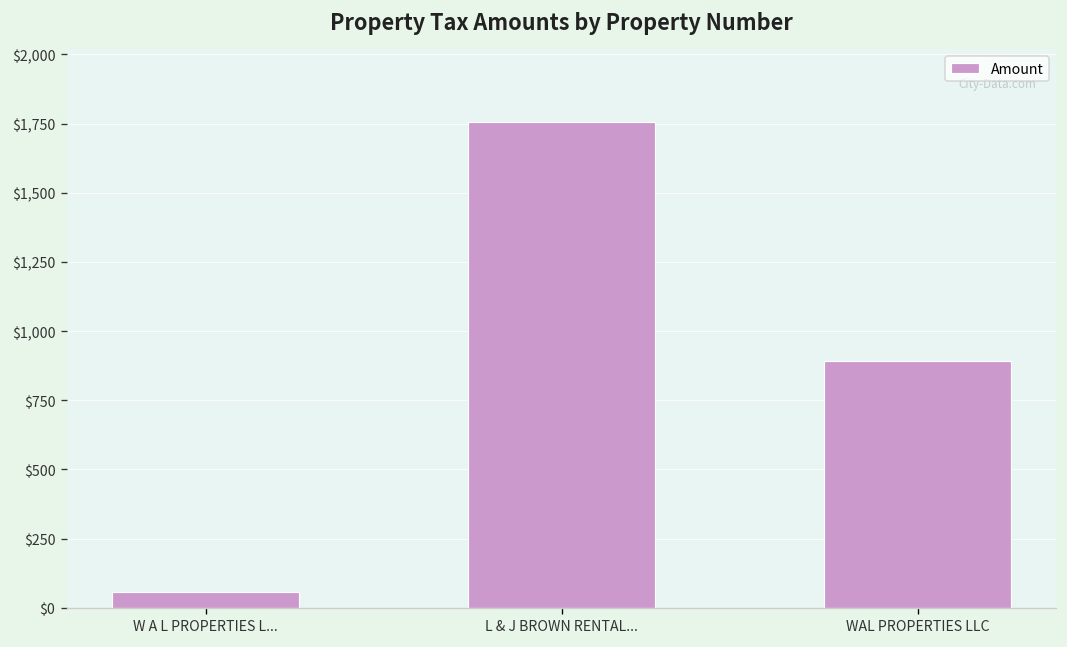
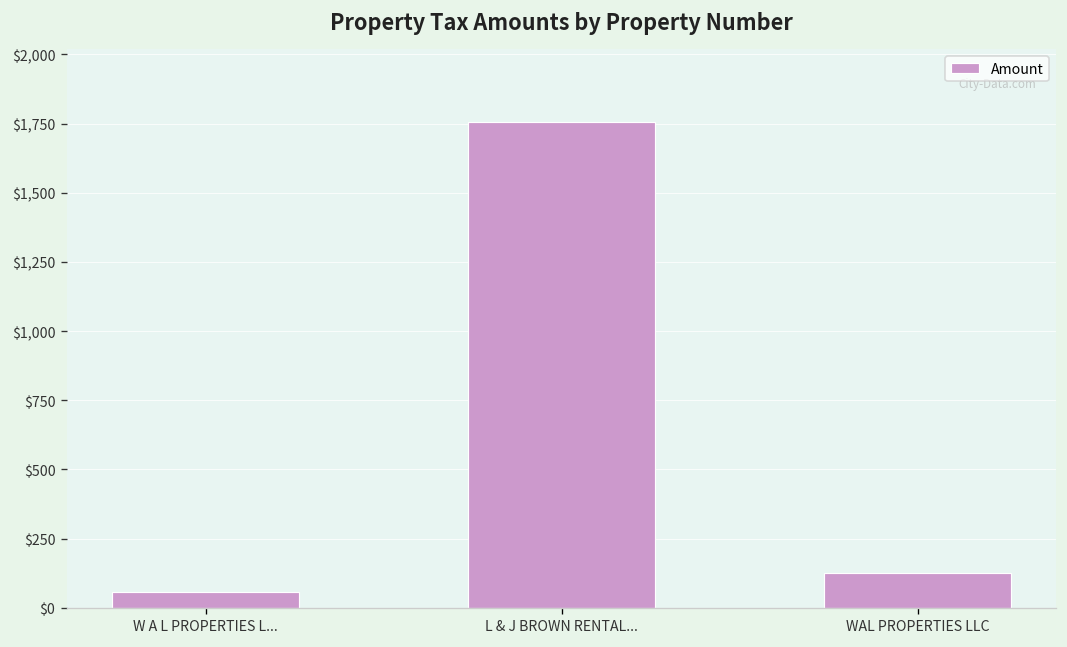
WAL PROPERTIES LLC: $890 -> $130
